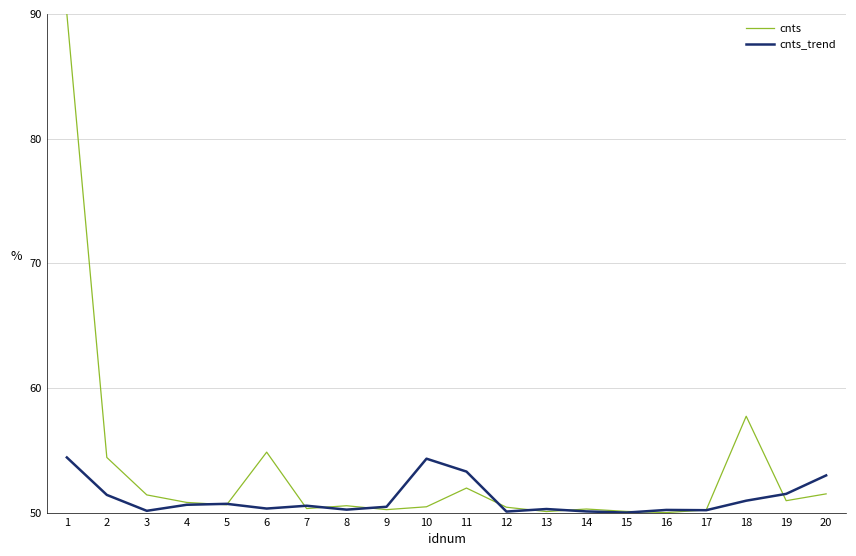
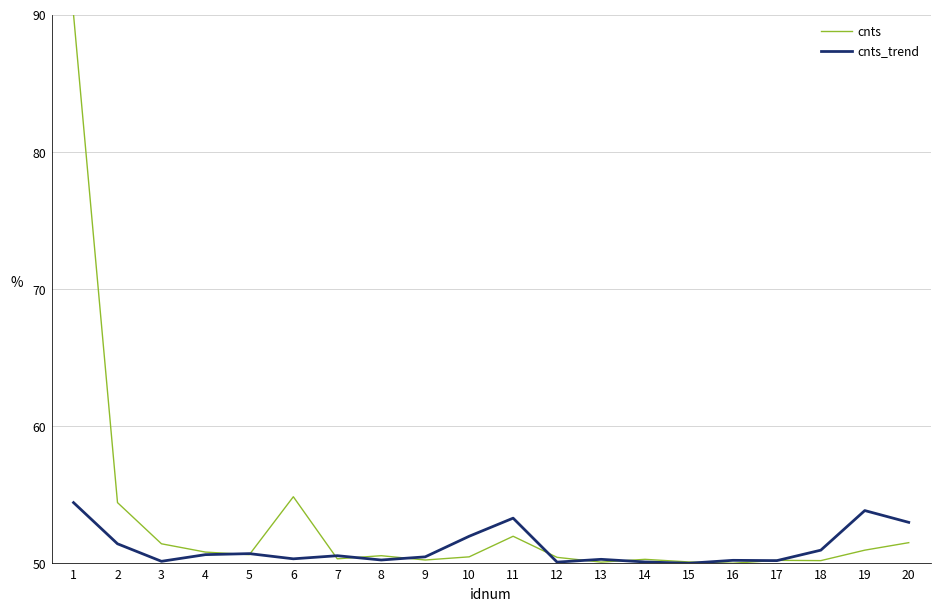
cnts_trend, 10: 54.3 -> 52.0
cnts, 18: 57.7 -> 50.2
cnts_trend, 19: 51.5 -> 53.8
